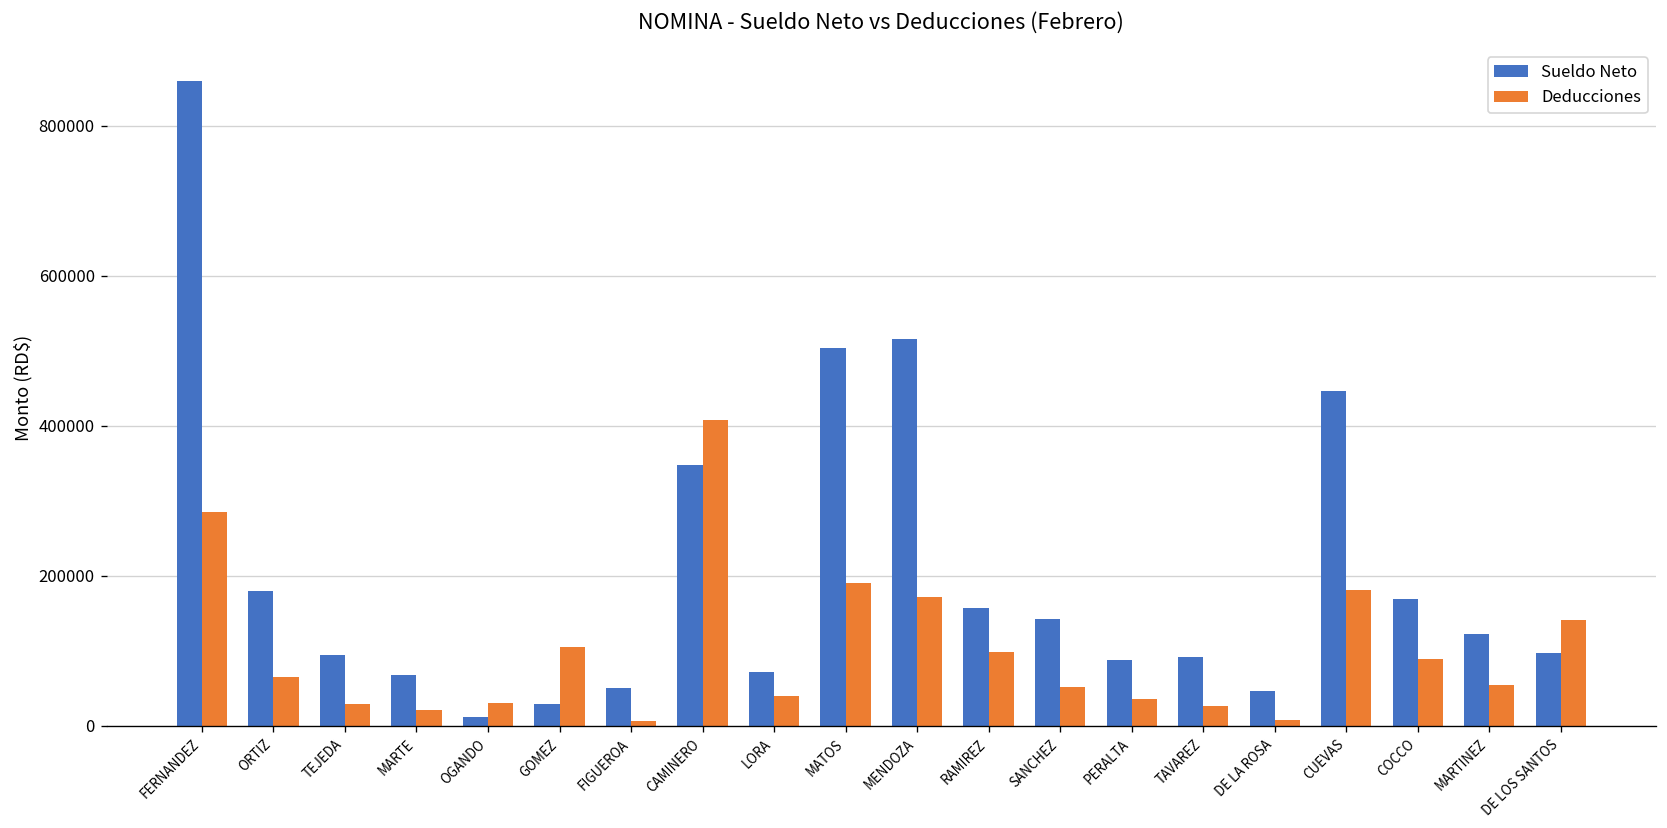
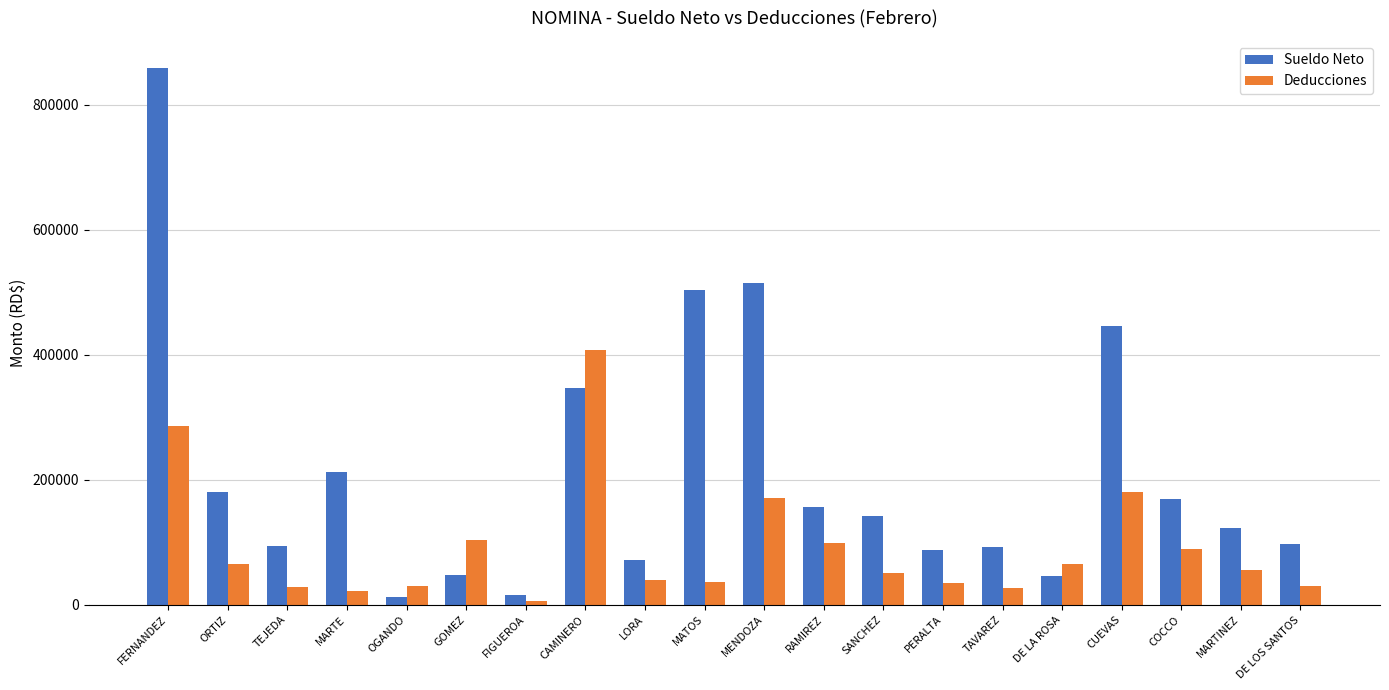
Sueldo Neto, MARTE: 70000 -> 210000
Sueldo Neto, GOMEZ: 30000 -> 50000
Sueldo Neto, FIGUEROA: 50000 -> 20000
Deducciones, MATOS: 190000 -> 40000
Deducciones, DE LA ROSA: 10000 -> 60000
Deducciones, DE LOS SANTOS: 140000 -> 30000
